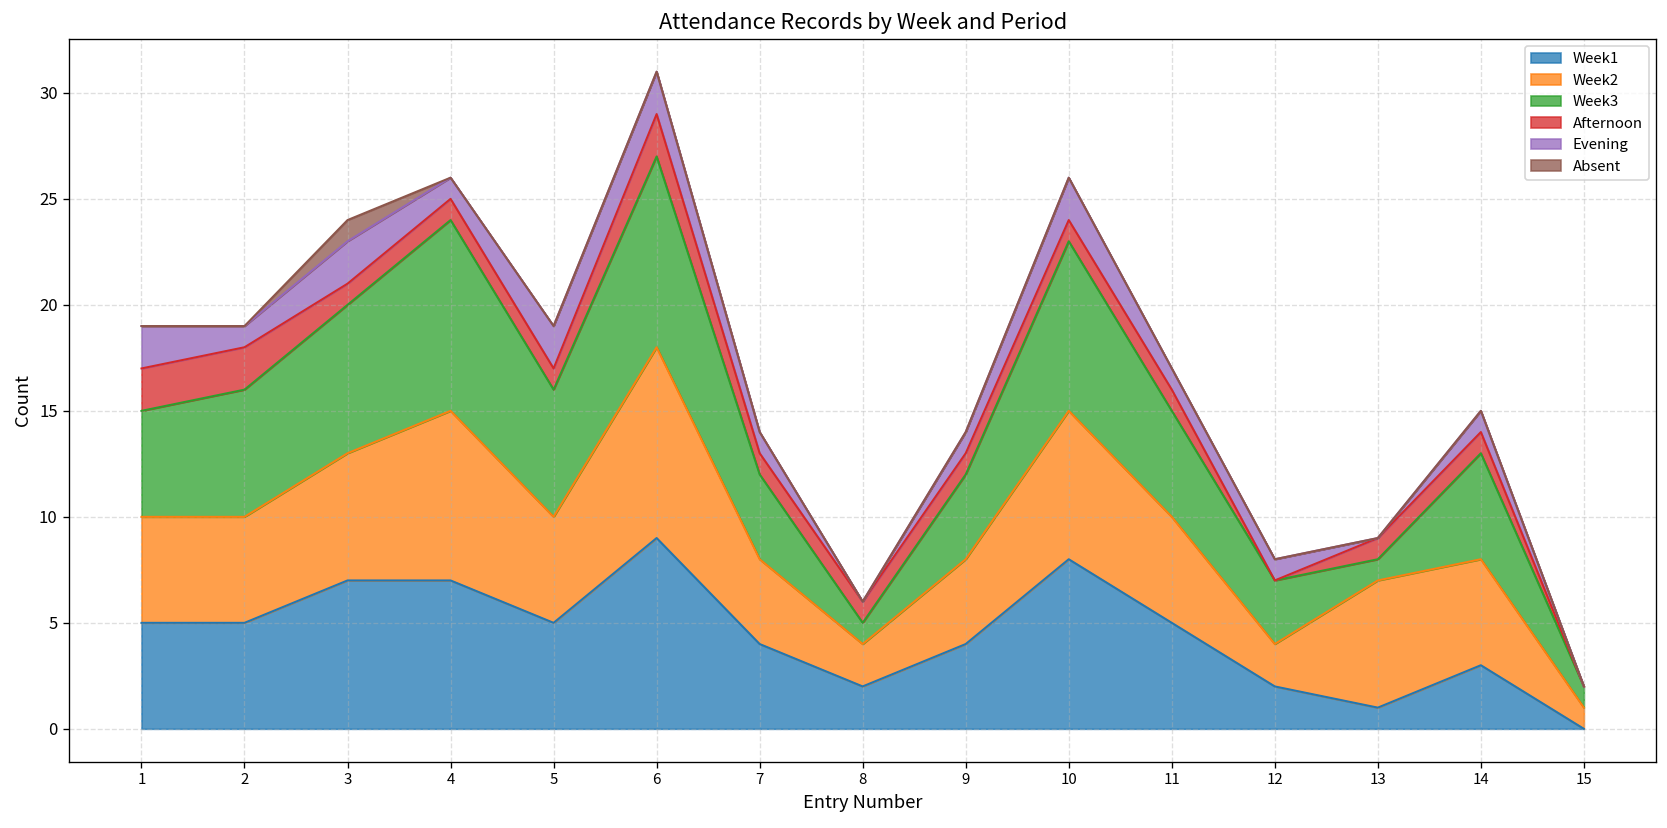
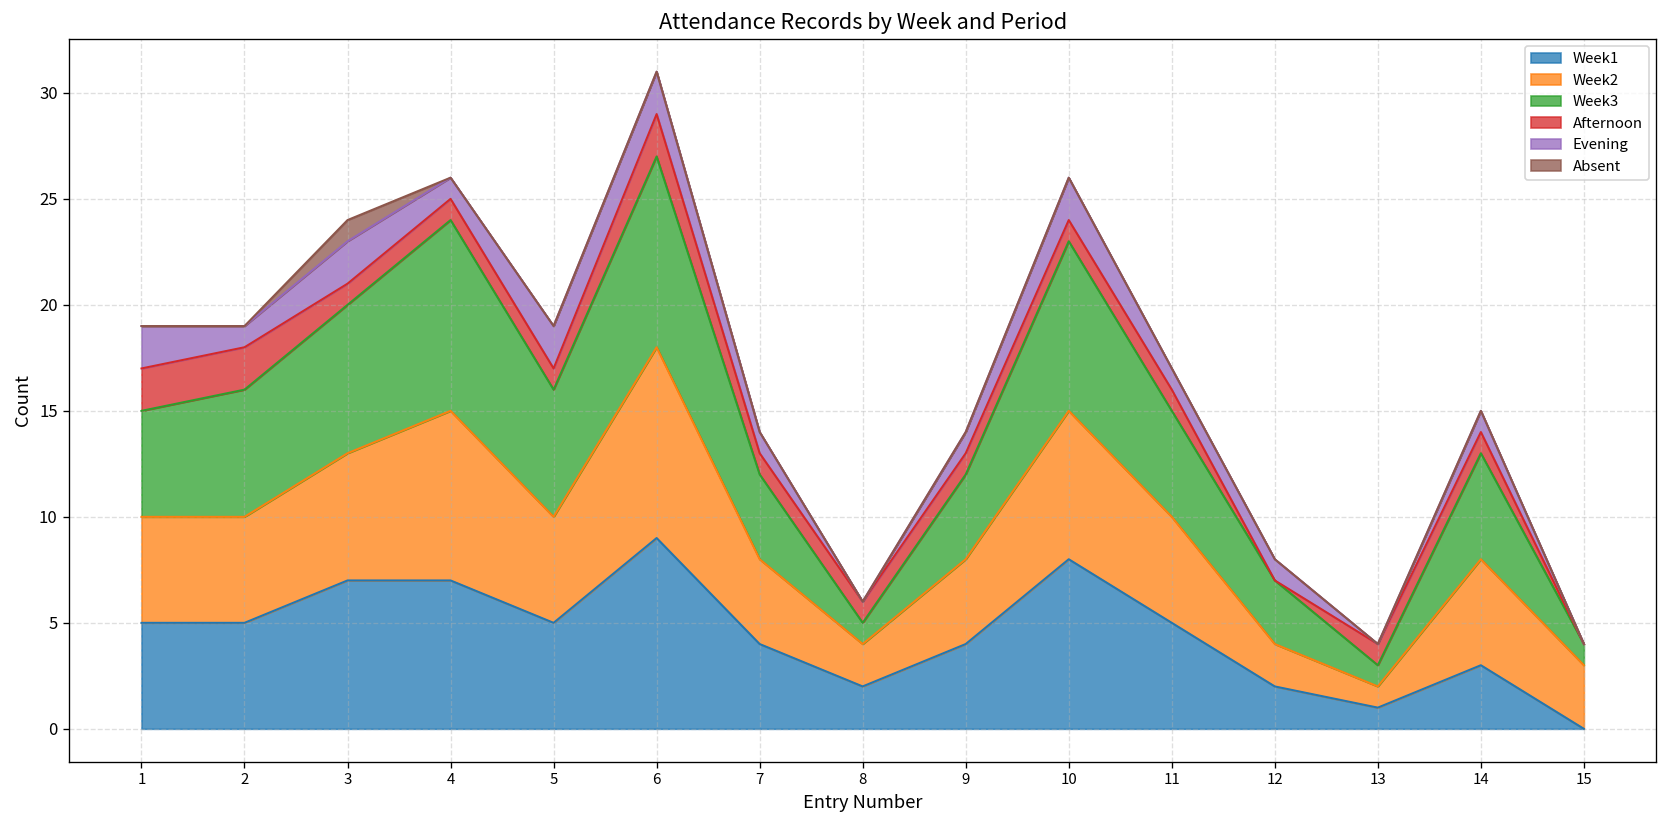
Week2, 13: 6 -> 1
Week2, 15: 1 -> 3
